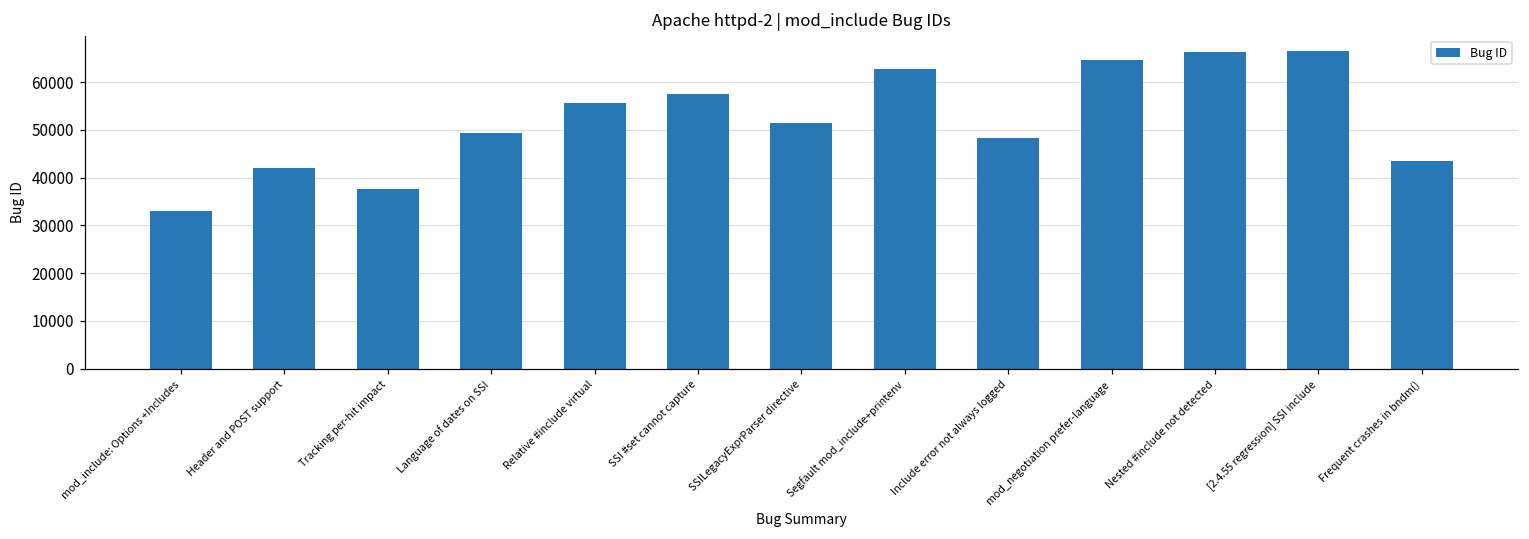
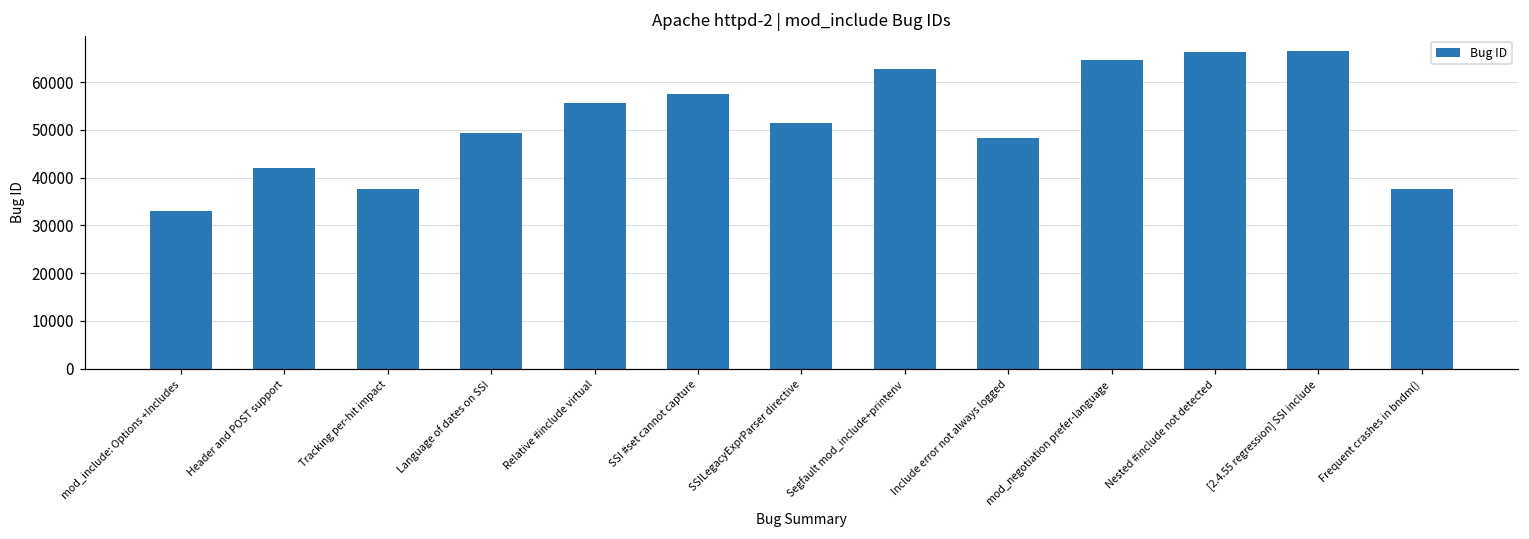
Frequent crashes in bndm(): 44000 -> 38000
